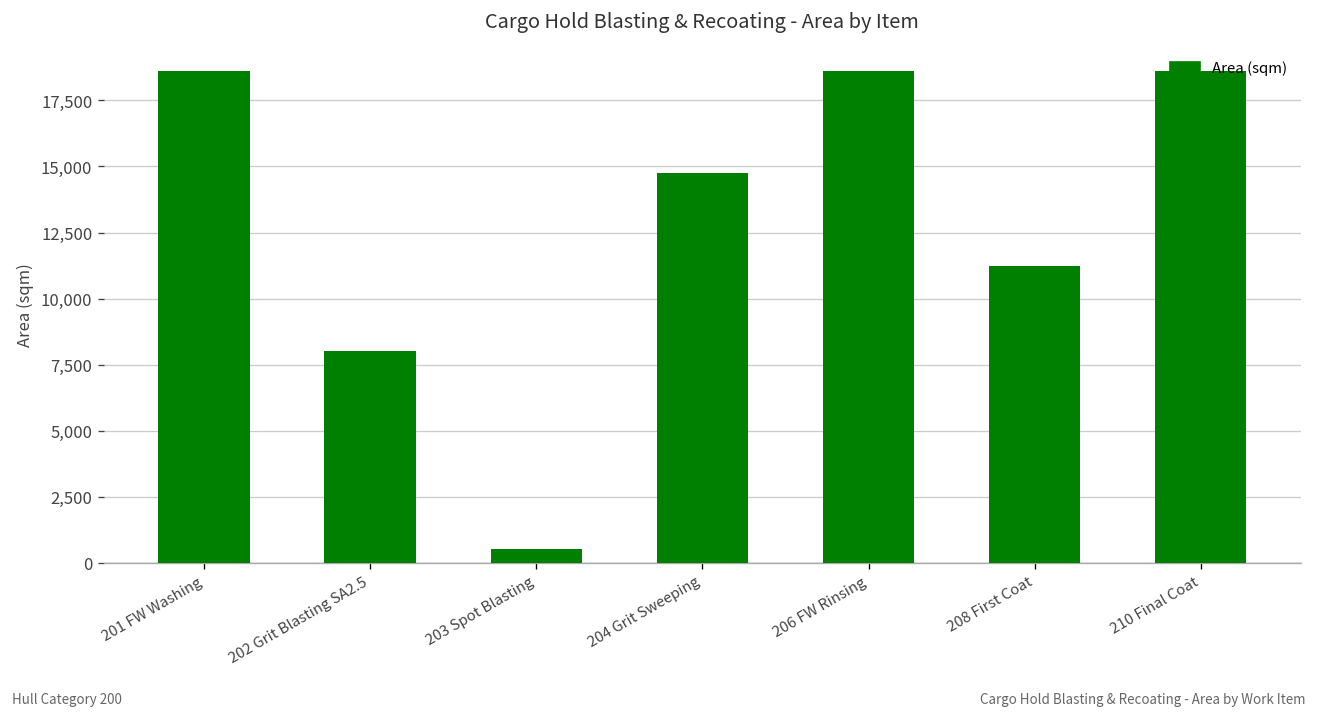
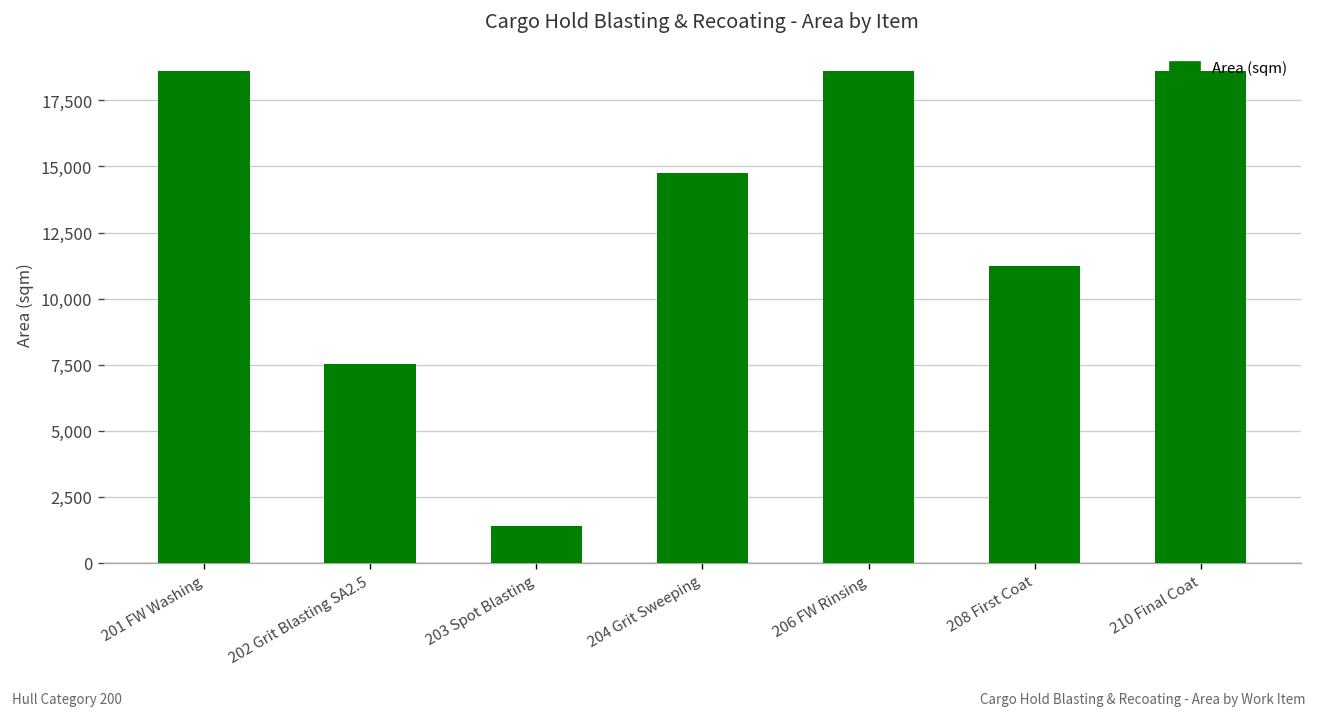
202 Grit Blasting SA2.5: 8,000 -> 7,500
203 Spot Blasting: 500 -> 1,400
